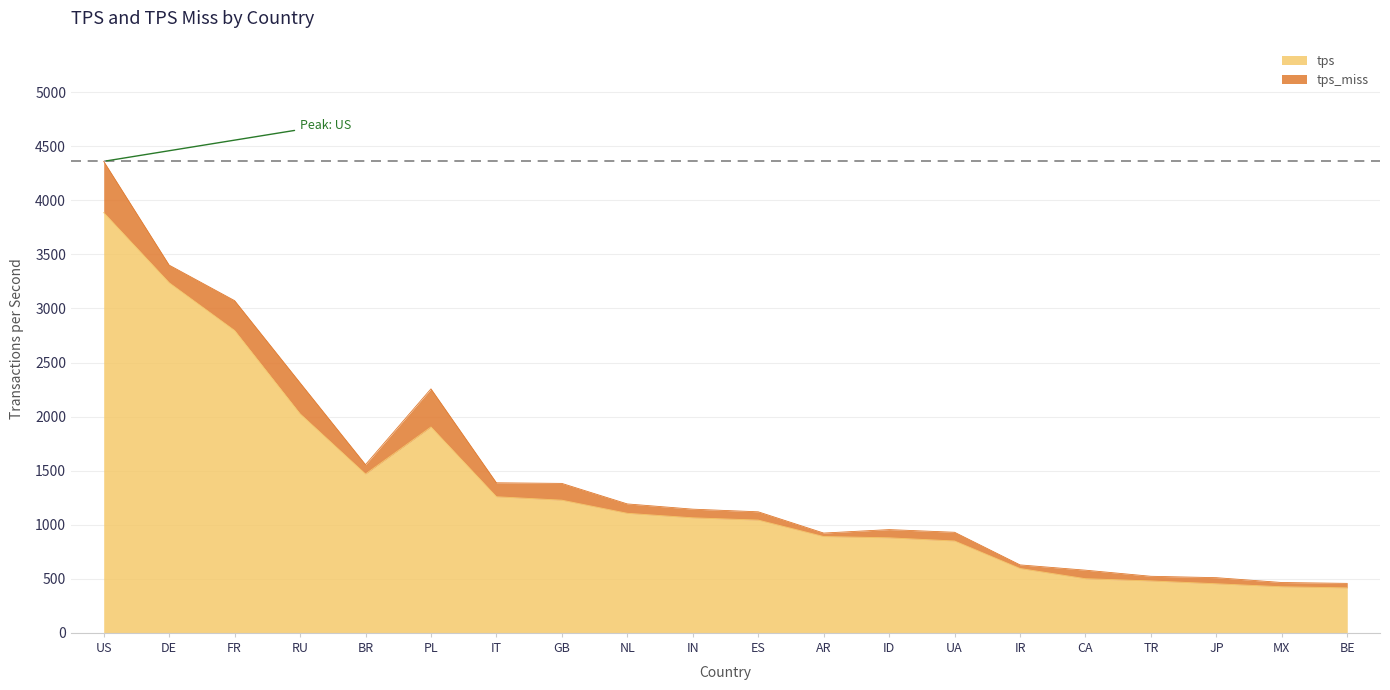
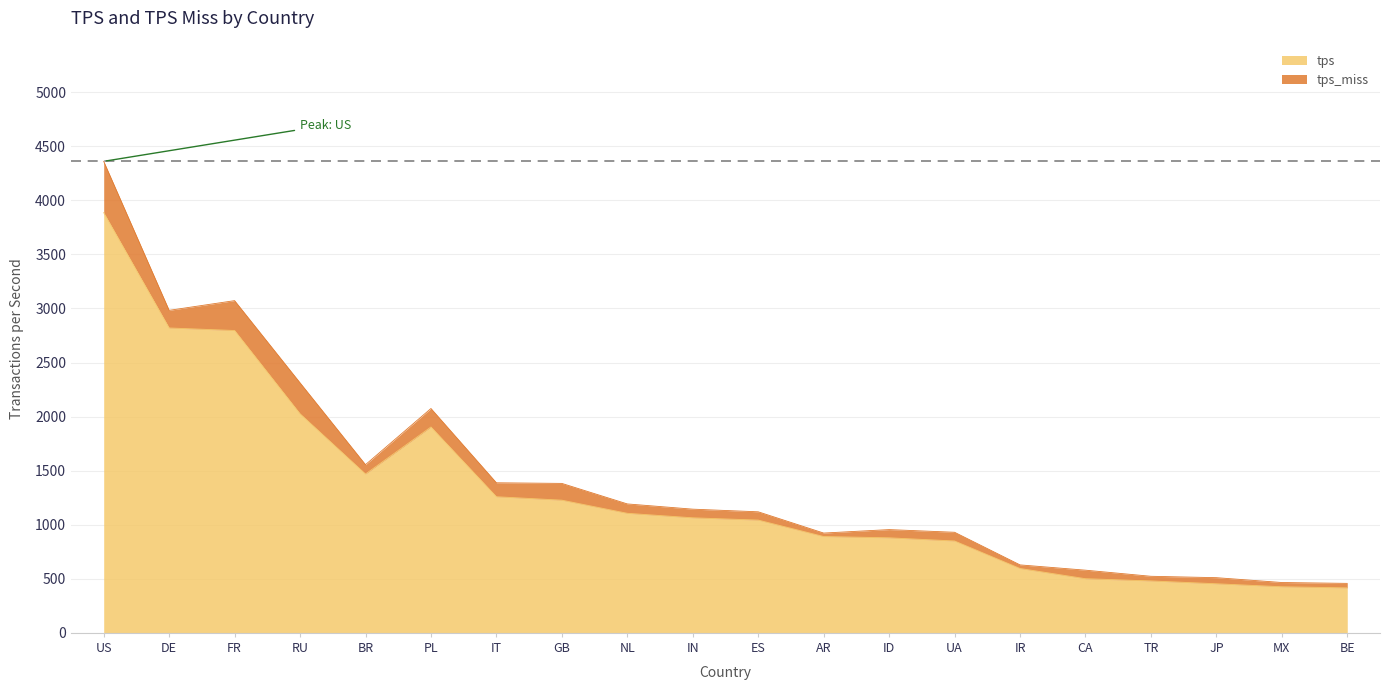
tps, DE: 3240 -> 2820
tps_miss, PL: 350 -> 170
